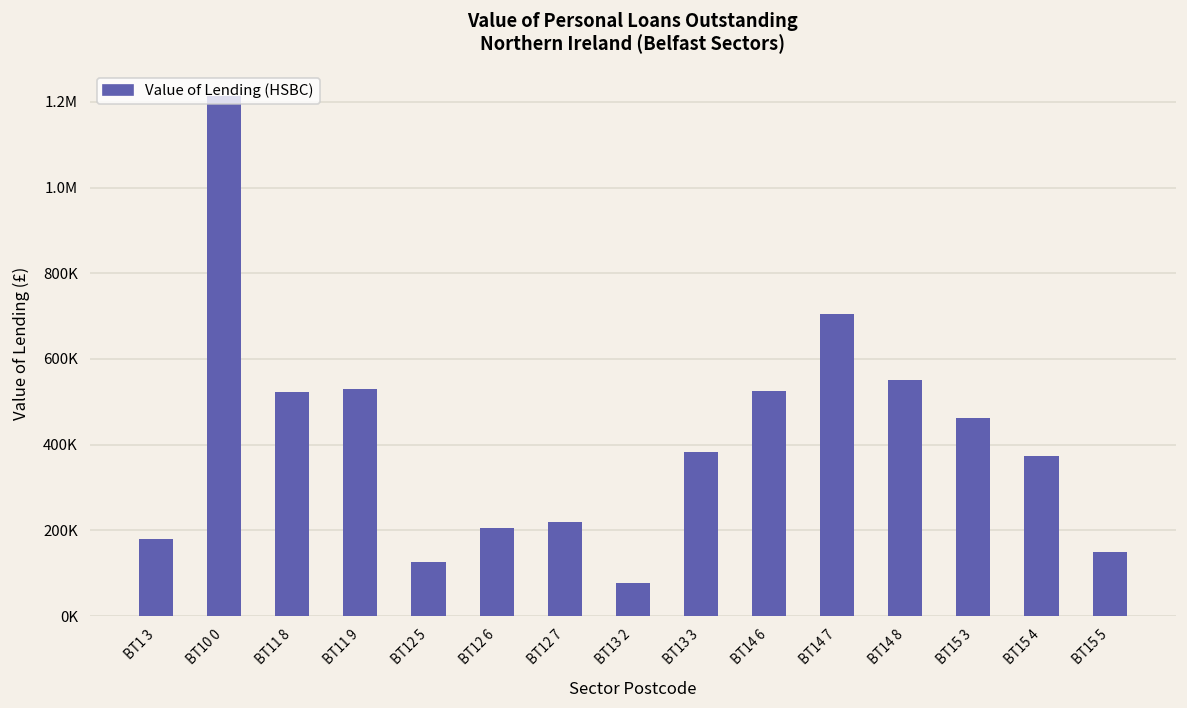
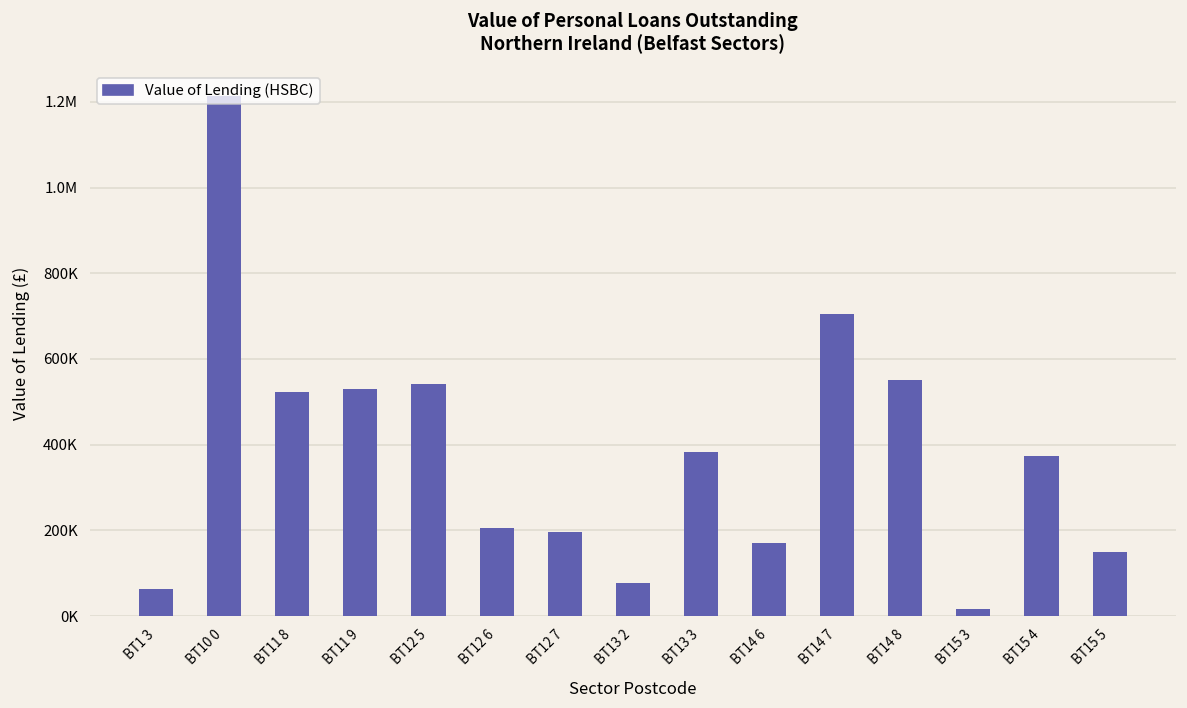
BT1 3: 180000 -> 60000
BT12 5: 130000 -> 540000
BT12 7: 220000 -> 200000
BT14 6: 530000 -> 170000
BT15 3: 460000 -> 20000
